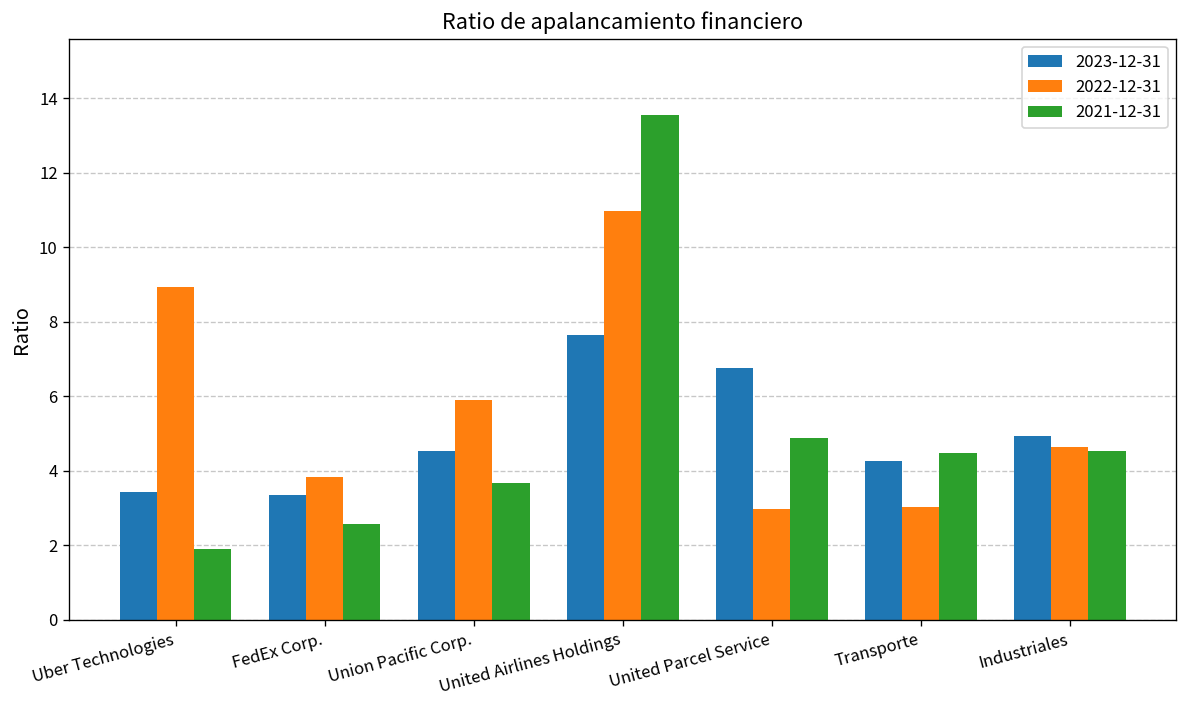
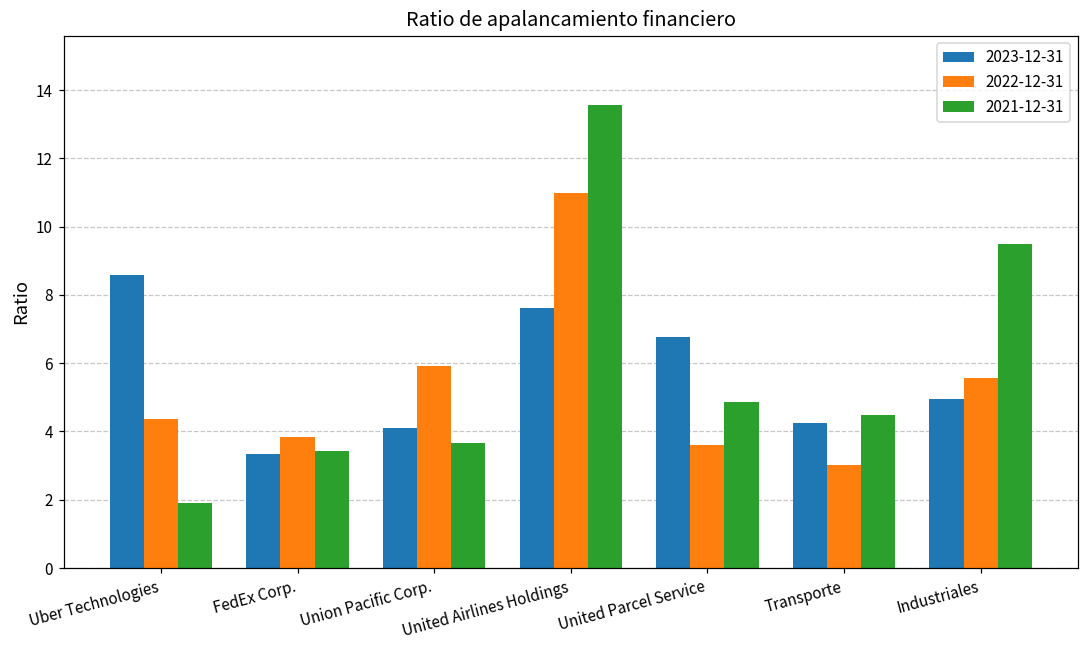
2023-12-31, Uber Technologies: 3.4 -> 8.6
2022-12-31, Uber Technologies: 8.9 -> 4.4
2021-12-31, FedEx Corp.: 2.6 -> 3.4
2023-12-31, Union Pacific Corp.: 4.5 -> 4.1
2022-12-31, United Parcel Service: 3.0 -> 3.6
2022-12-31, Industriales: 4.7 -> 5.6
2021-12-31, Industriales: 4.5 -> 9.5
